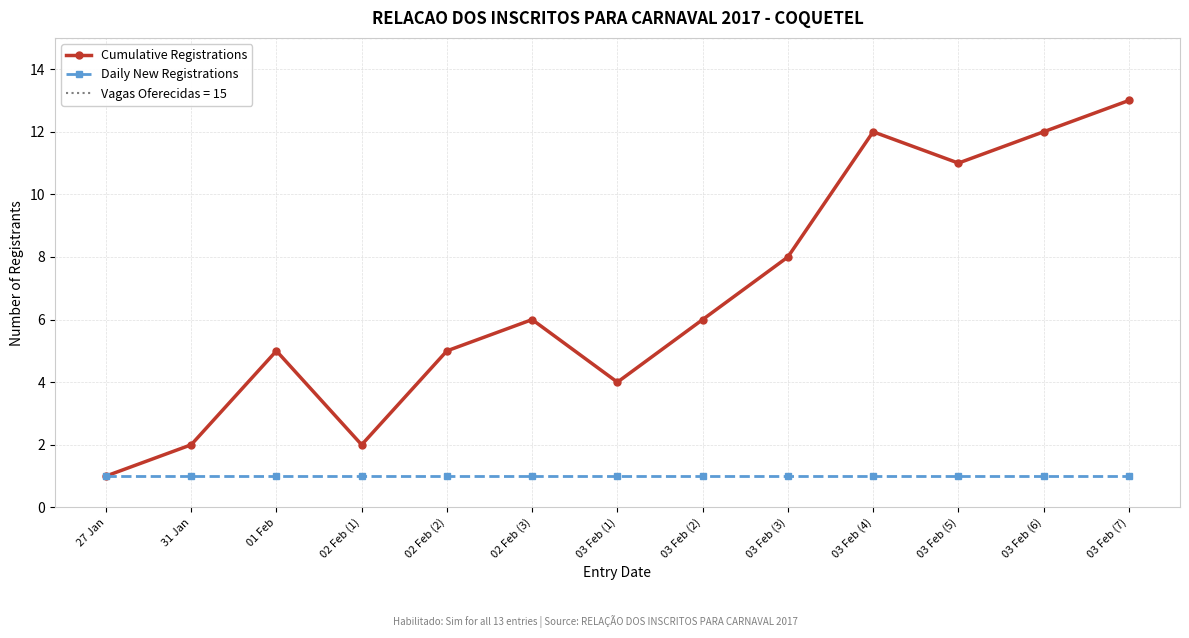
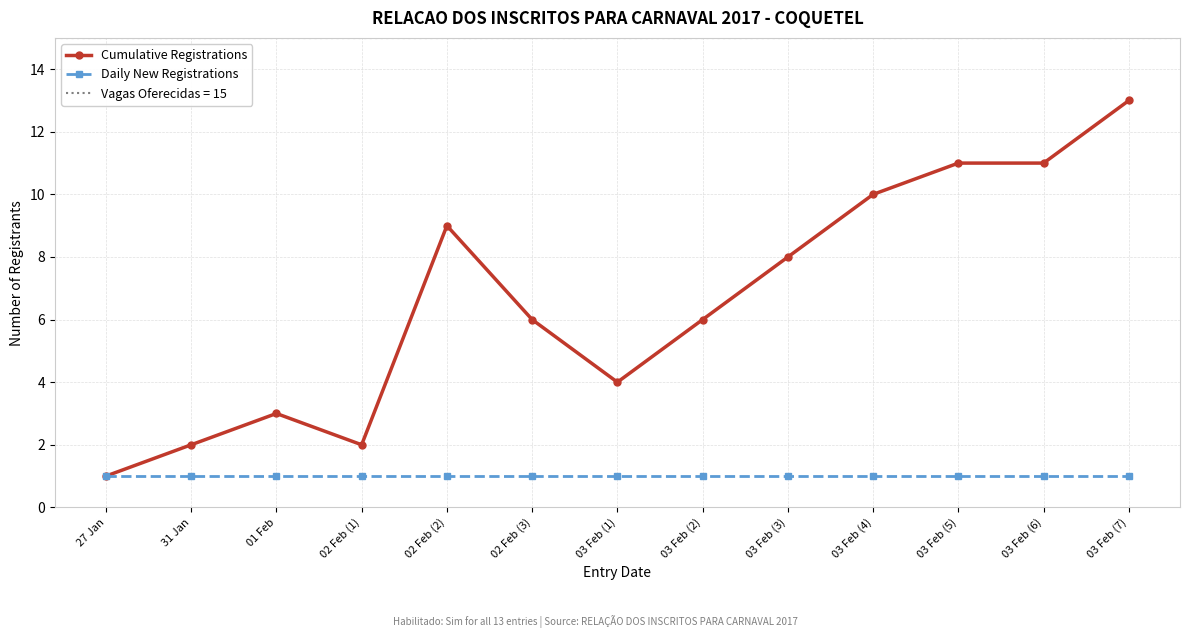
Cumulative Registrations, 01 Feb: 5 -> 3
Cumulative Registrations, 02 Feb (2): 5 -> 9
Cumulative Registrations, 03 Feb (4): 12 -> 10
Cumulative Registrations, 03 Feb (6): 12 -> 11
